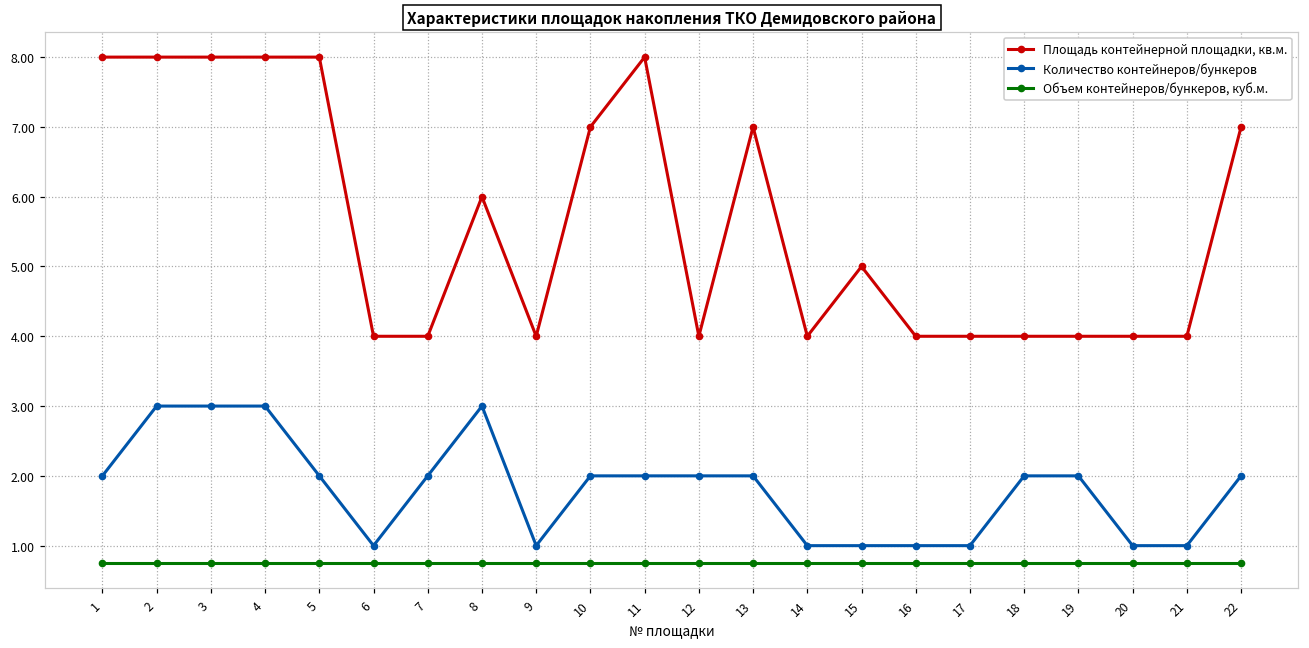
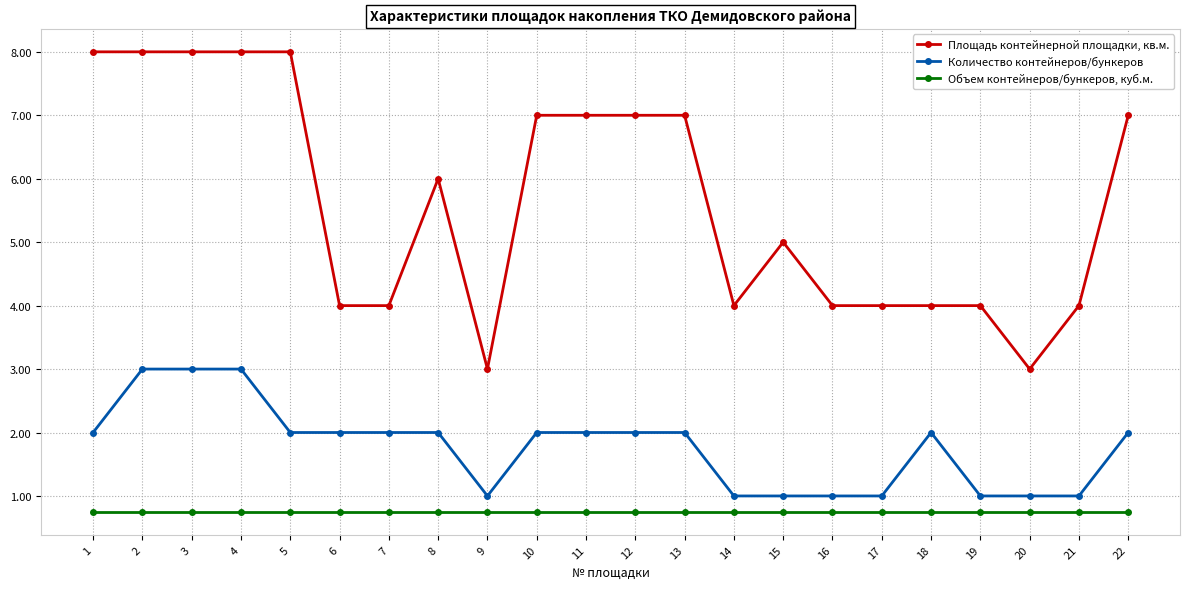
Количество контейнеров/бункеров, 6: 1 -> 2
Количество контейнеров/бункеров, 8: 3 -> 2
Площадь контейнерной площадки, кв.м., 9: 4 -> 3
Площадь контейнерной площадки, кв.м., 11: 8 -> 7
Площадь контейнерной площадки, кв.м., 12: 4 -> 7
Количество контейнеров/бункеров, 19: 2 -> 1
Площадь контейнерной площадки, кв.м., 20: 4 -> 3
